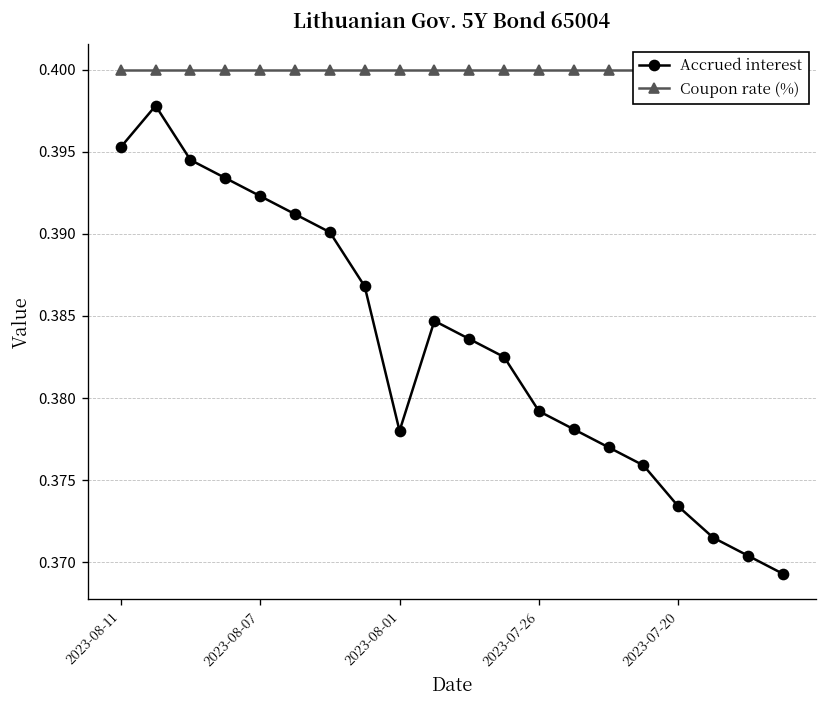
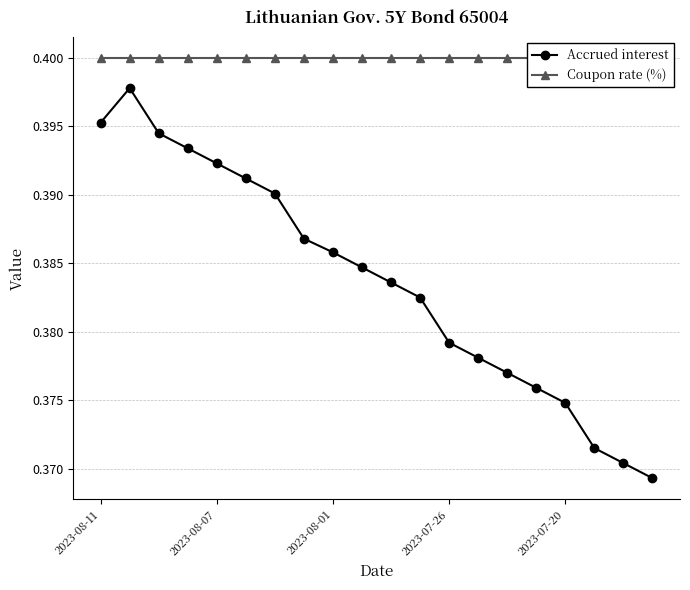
Accrued interest, 2023-08-01: 0.3780 -> 0.3858
Accrued interest, 2023-07-20: 0.3734 -> 0.3748
